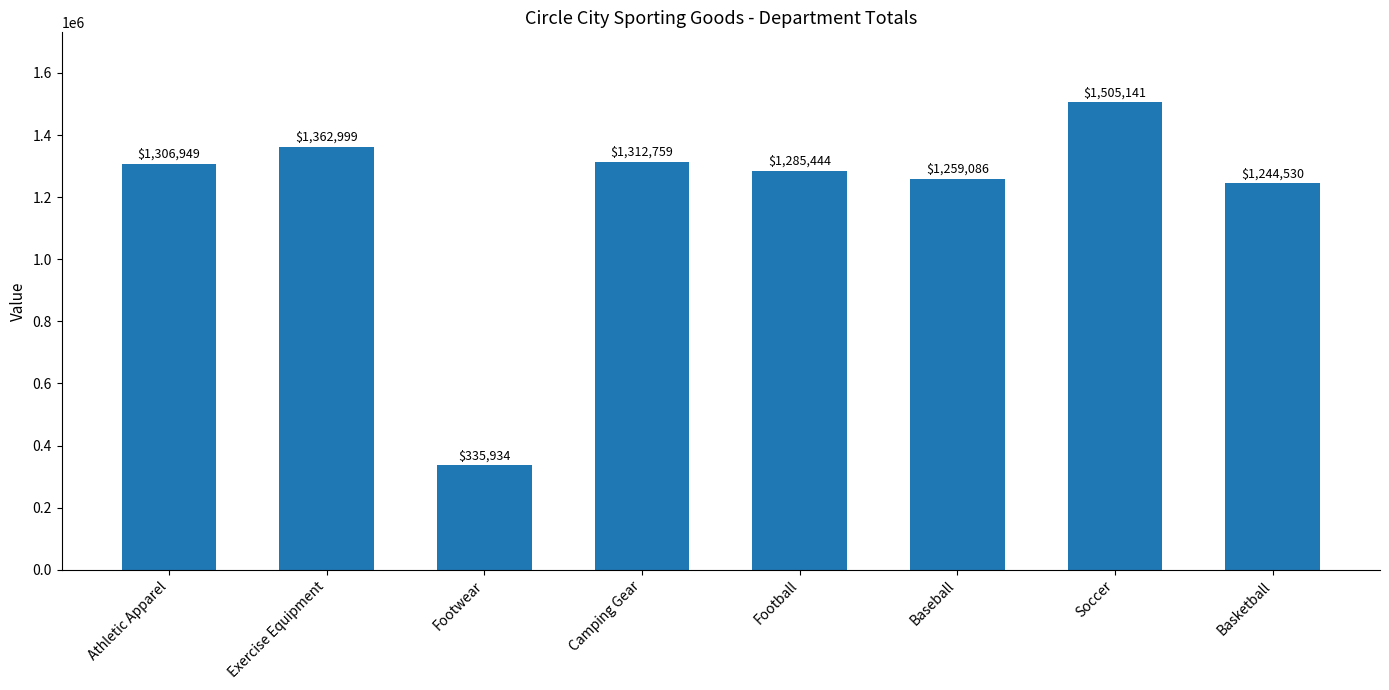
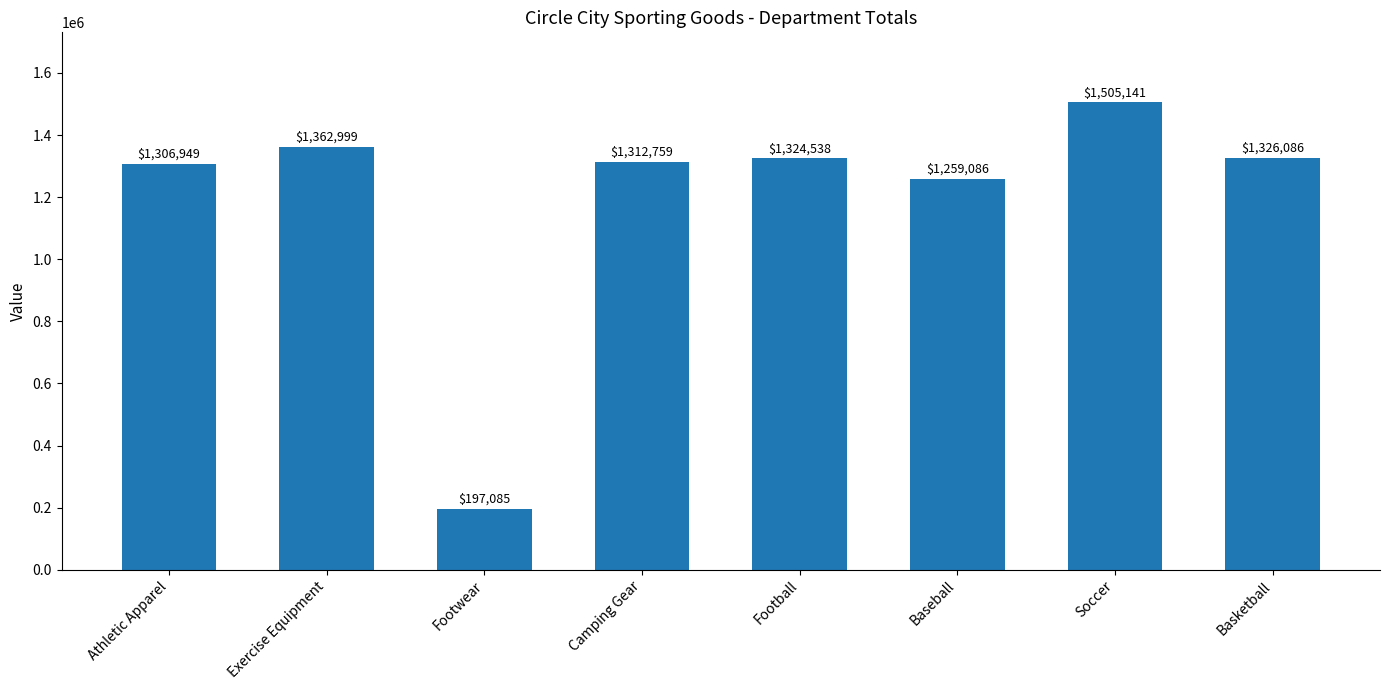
Footwear: $335,934 -> $197,085
Football: $1,285,444 -> $1,324,538
Basketball: $1,244,530 -> $1,326,086
